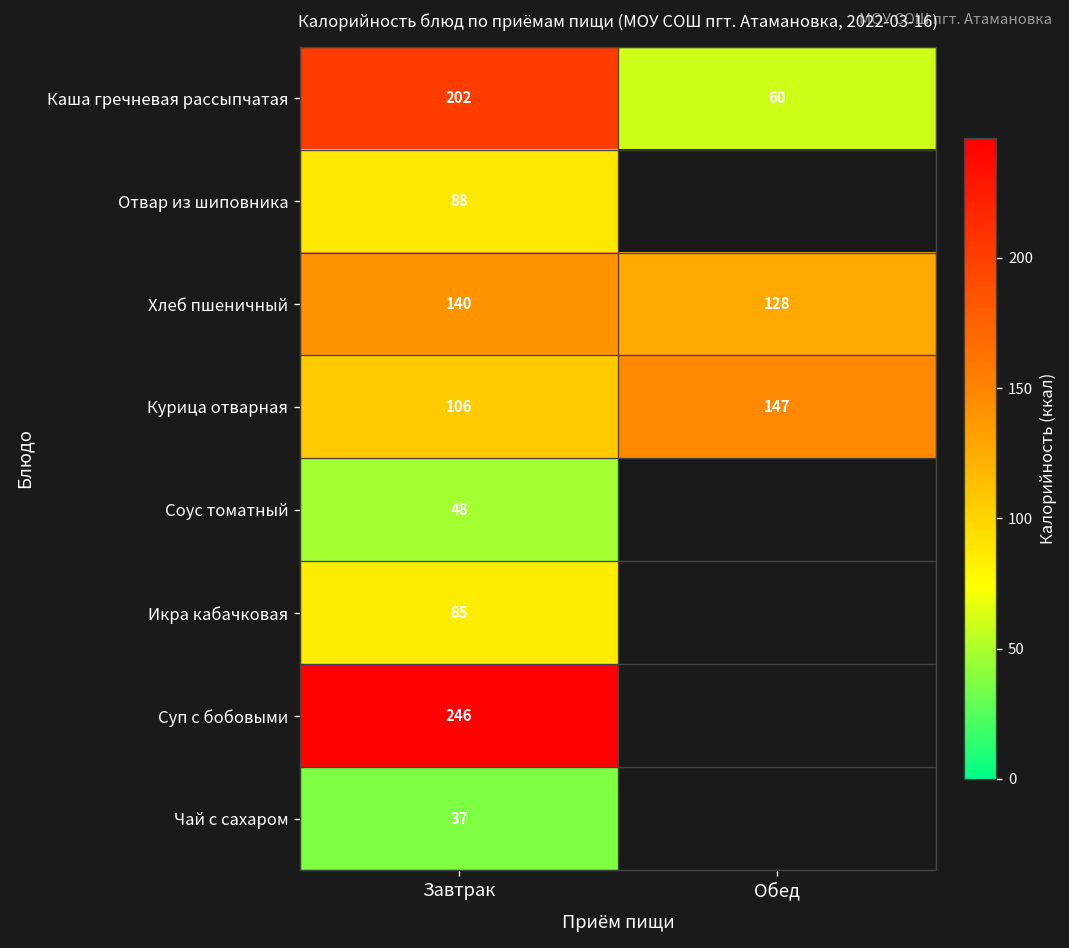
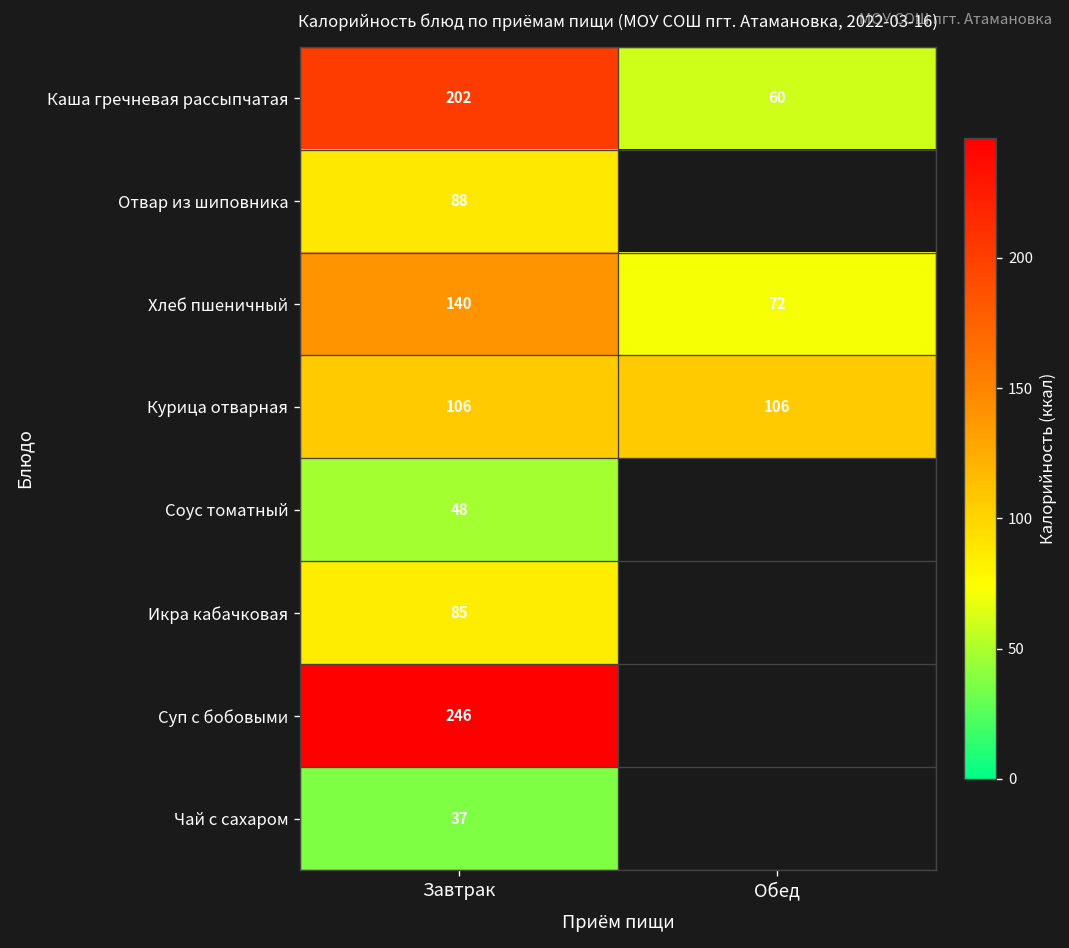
Хлеб пшеничный, Обед: 128 -> 72
Курица отварная, Обед: 147 -> 106
